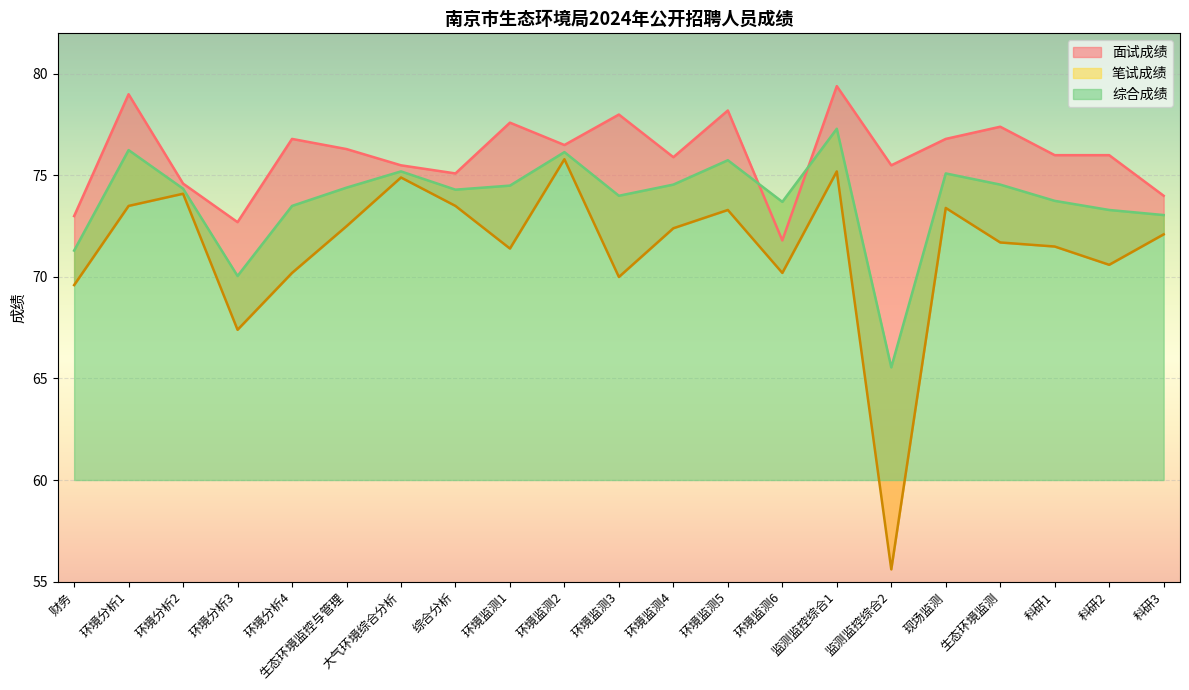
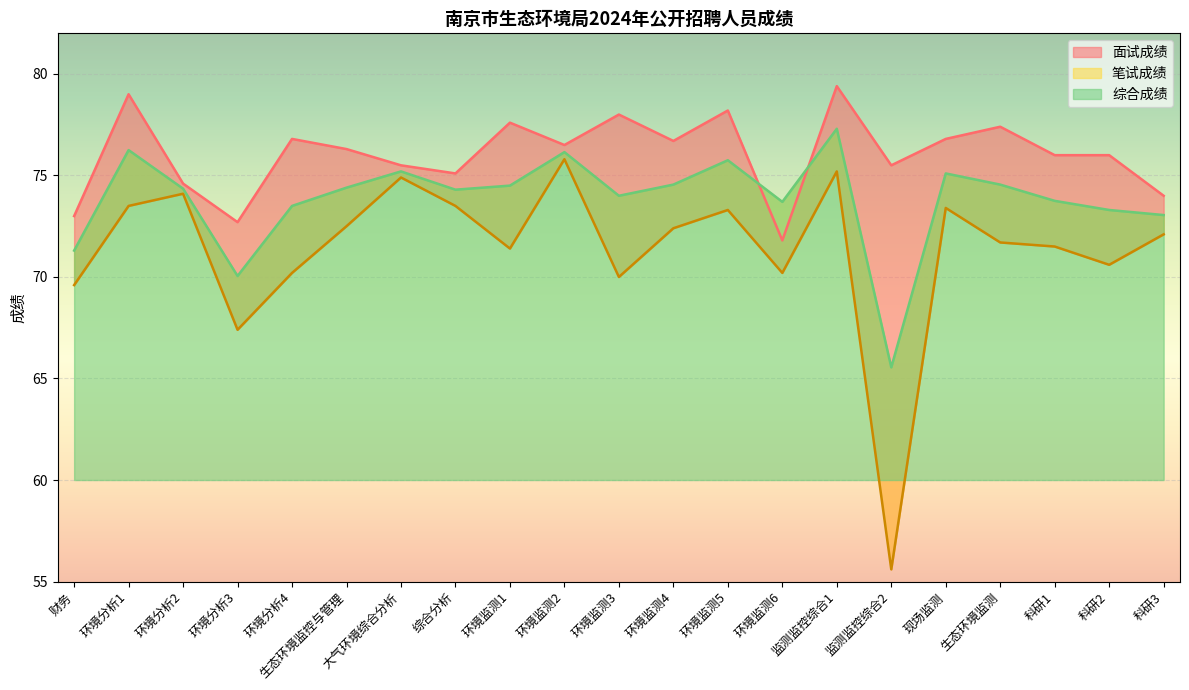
面试成绩, 环境监测4: 75.9 -> 76.7
